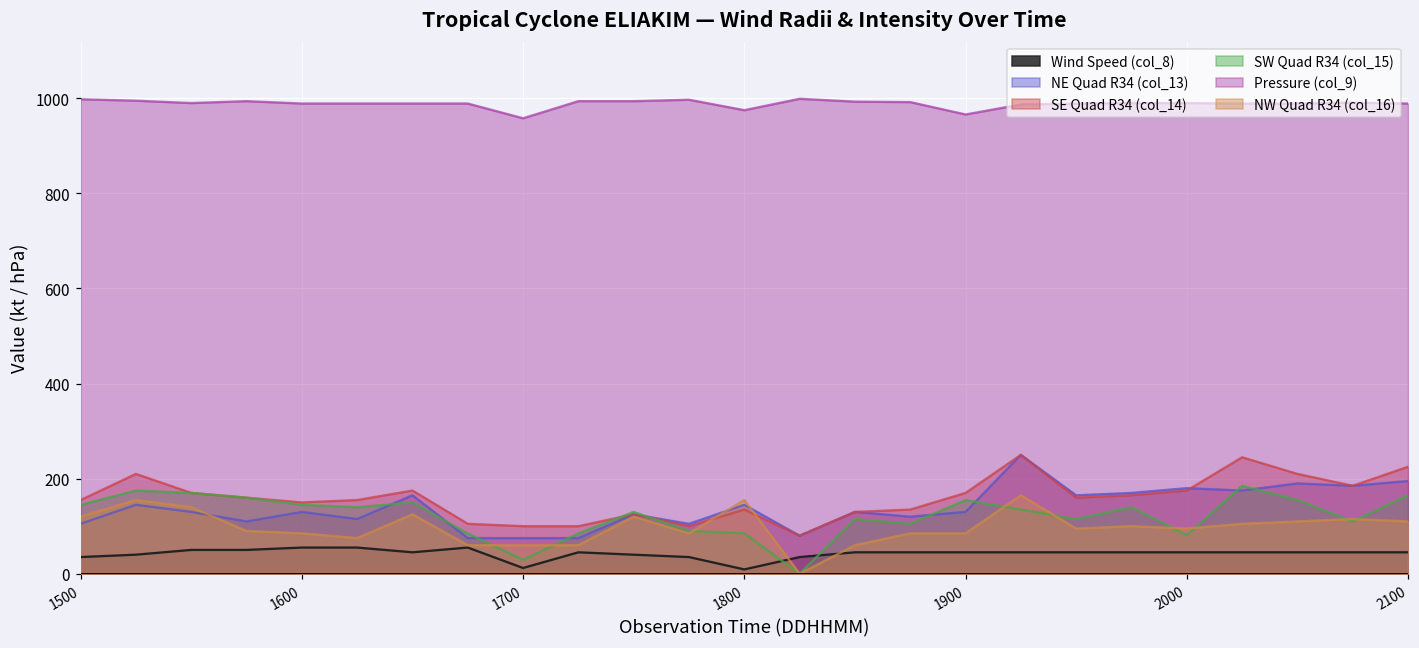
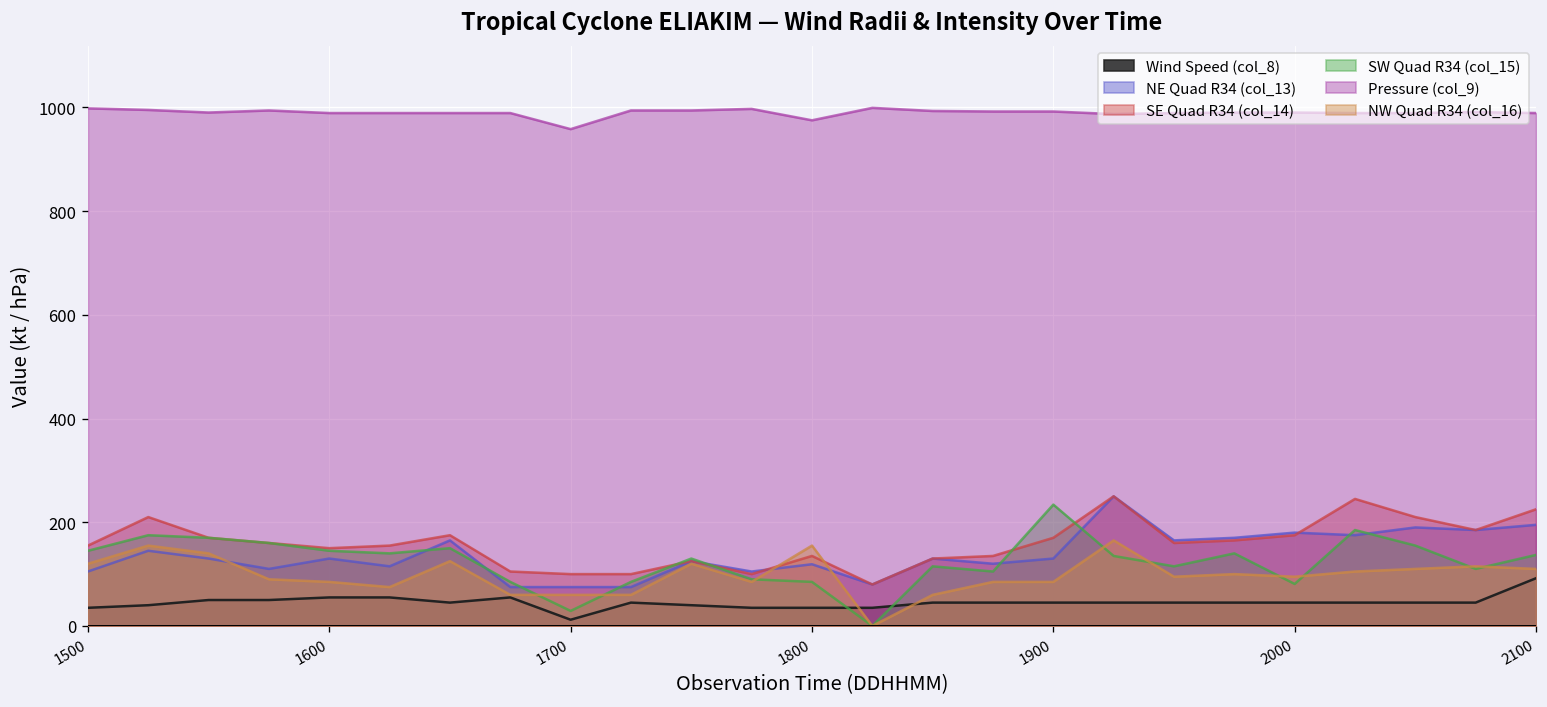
Wind Speed (col_8), 1800: 10 -> 40
NE Quad R34 (col_13), 1800: 150 -> 120
SW Quad R34 (col_15), 1900: 160 -> 230
Pressure (col_9), 1900: 970 -> 990
Wind Speed (col_8), 2100: 50 -> 90
SW Quad R34 (col_15), 2100: 170 -> 140
